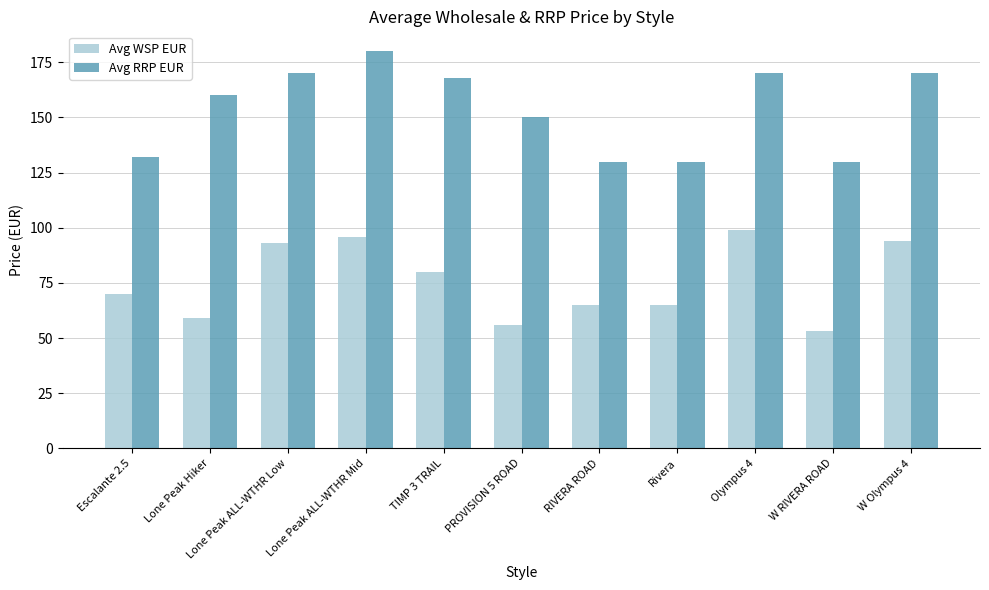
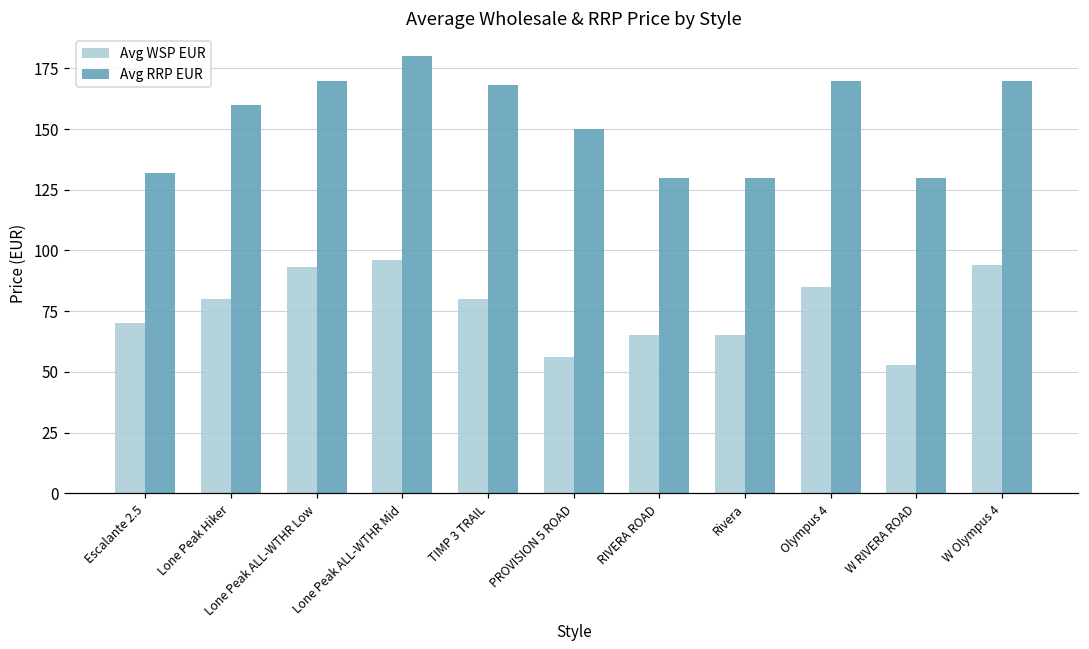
Avg WSP EUR, Lone Peak Hiker: 59 -> 80
Avg WSP EUR, Olympus 4: 99 -> 85
